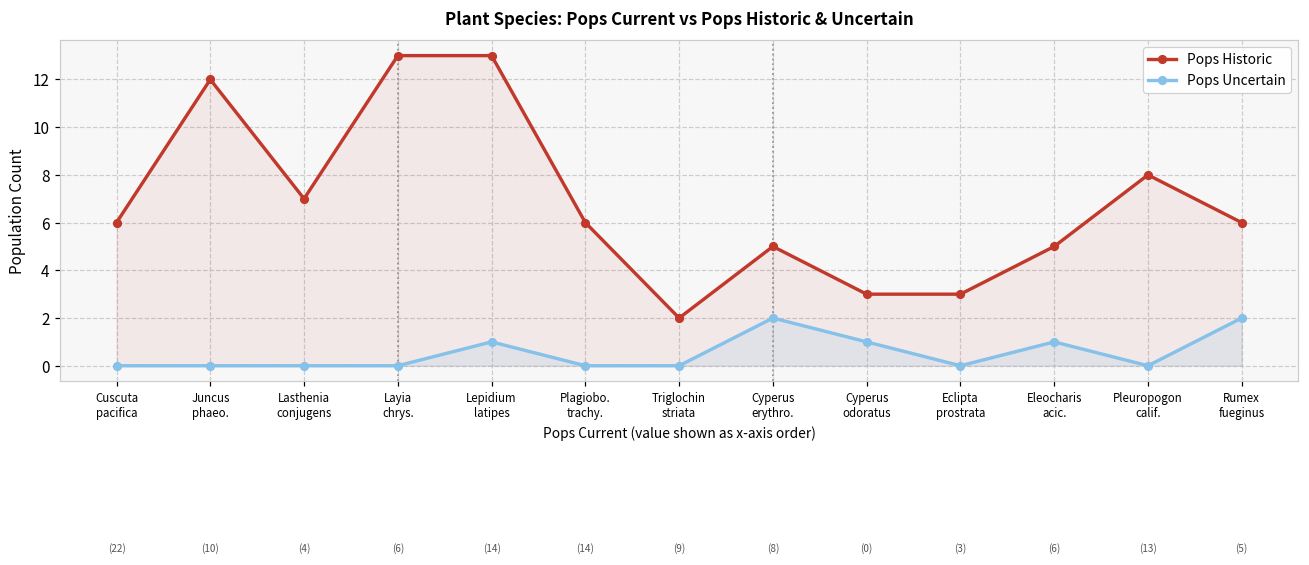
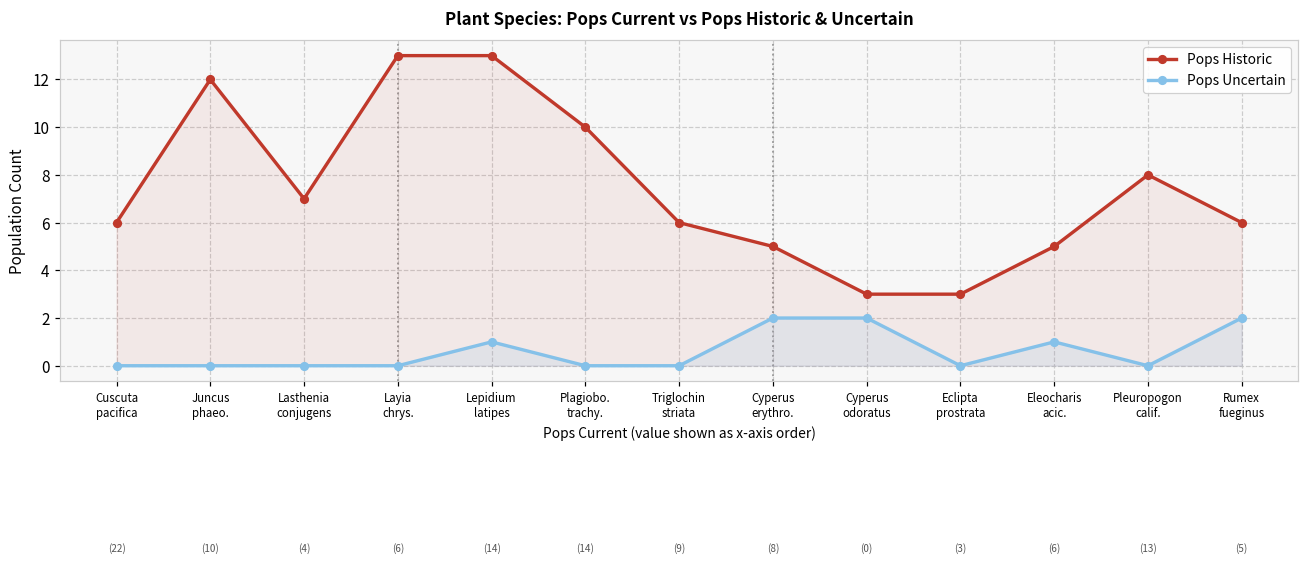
Pops Historic, Plagiobo. trachy.: 6 -> 10
Pops Historic, Triglochin striata: 2 -> 6
Pops Uncertain, Cyperus odoratus: 1 -> 2
